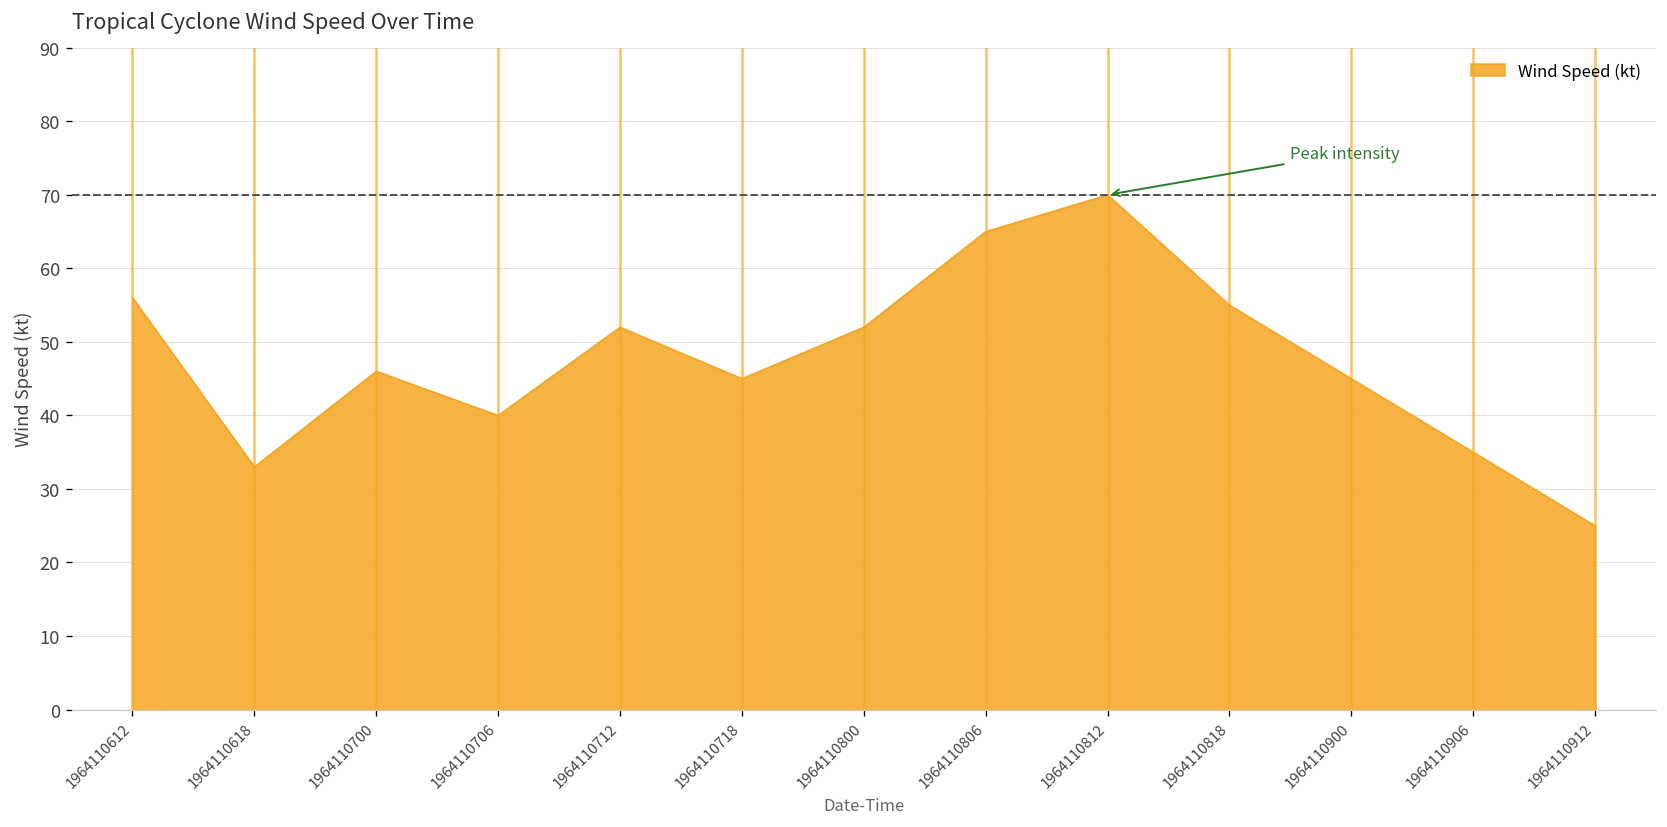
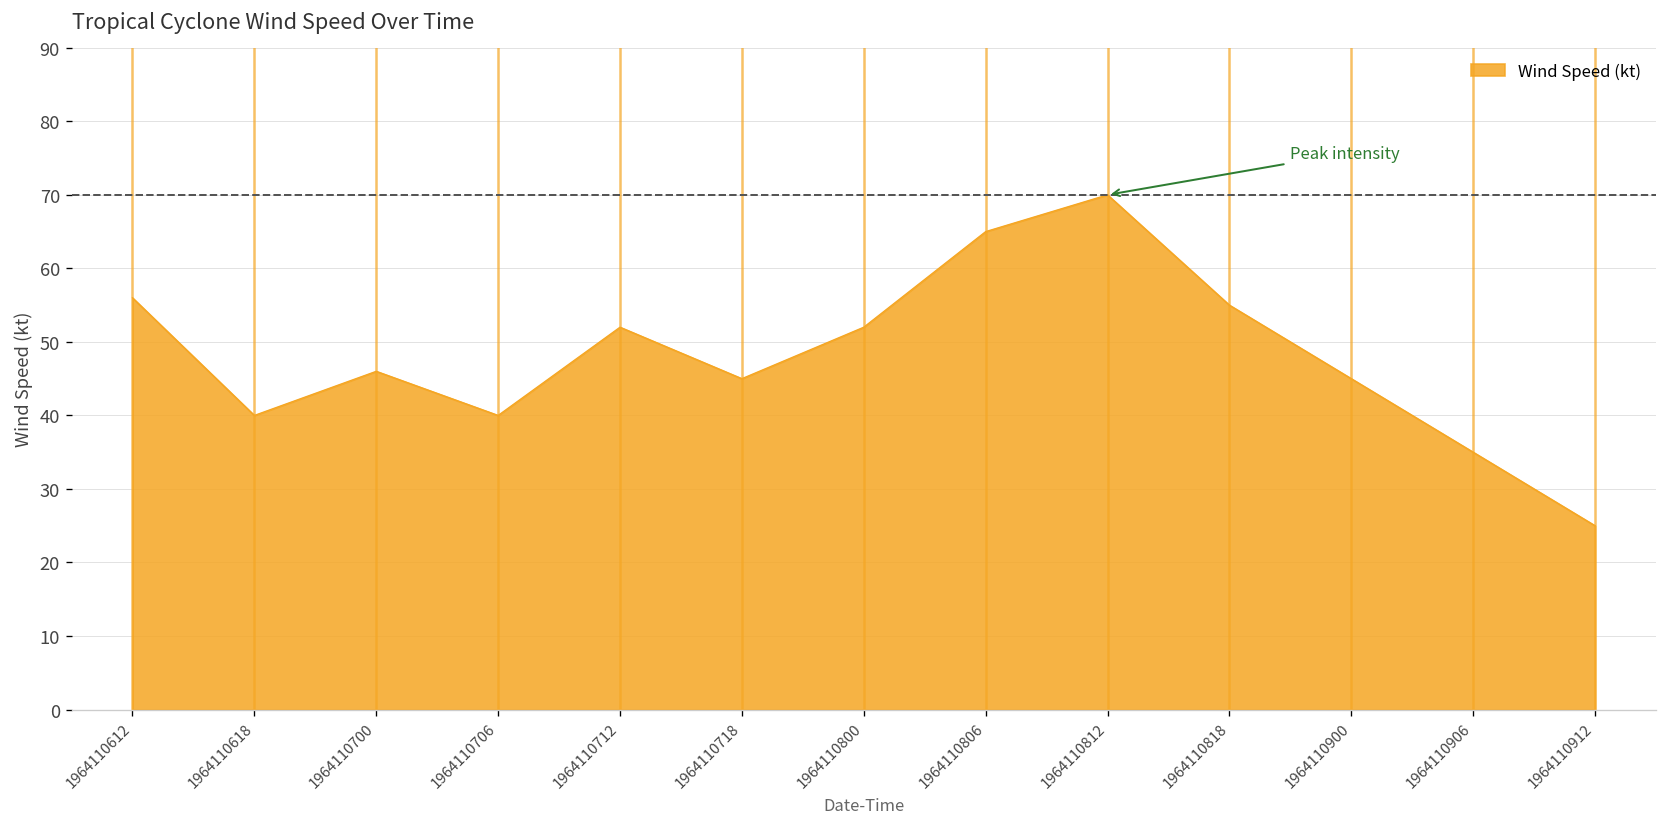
1964110618: 33 -> 40
